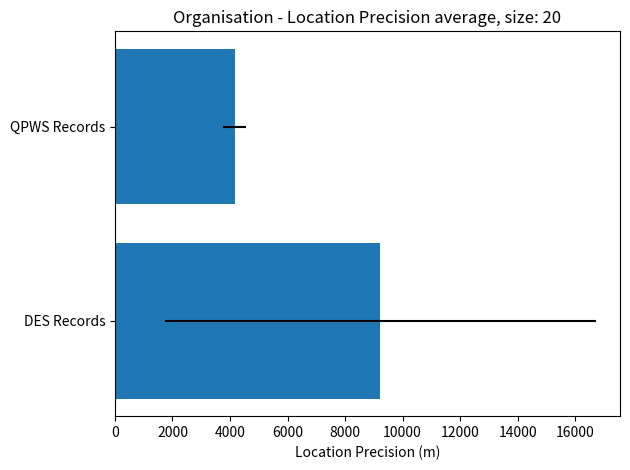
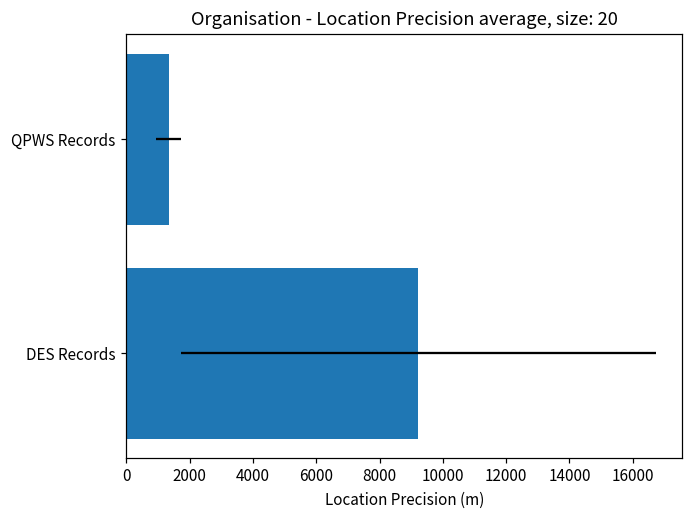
QPWS Records: 4200 -> 1300
